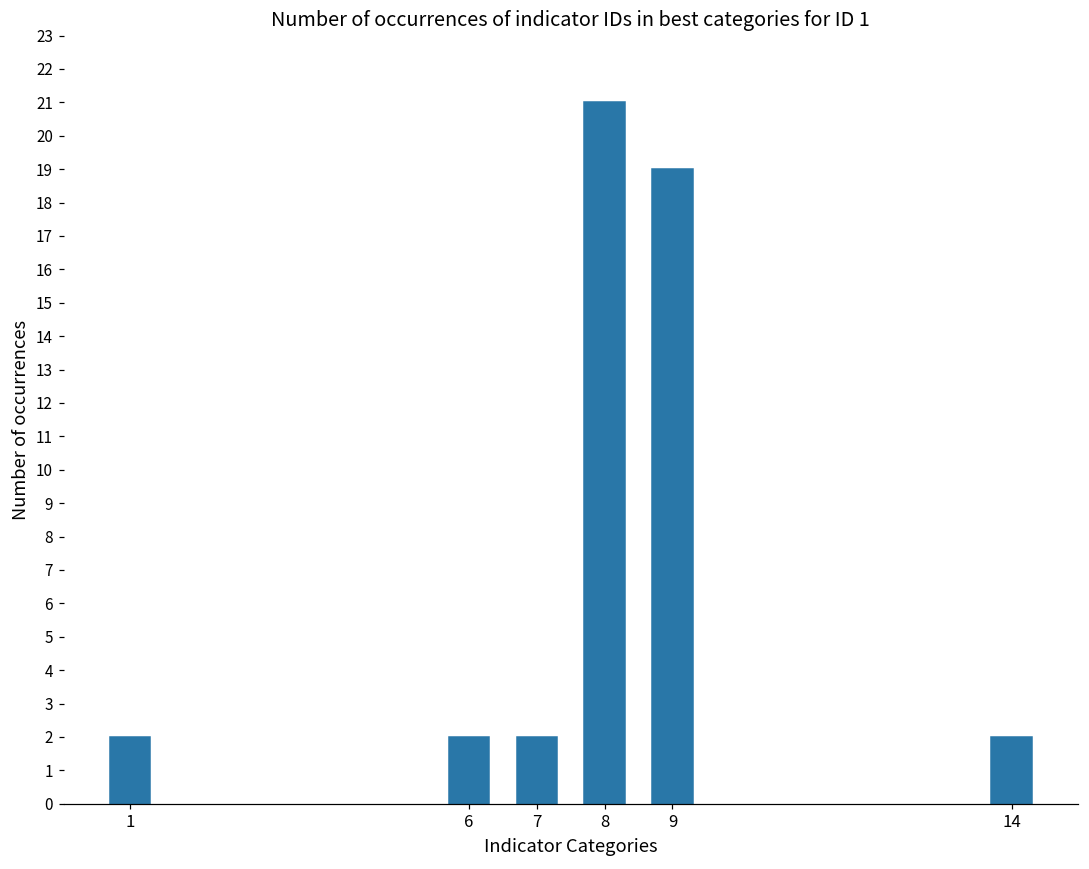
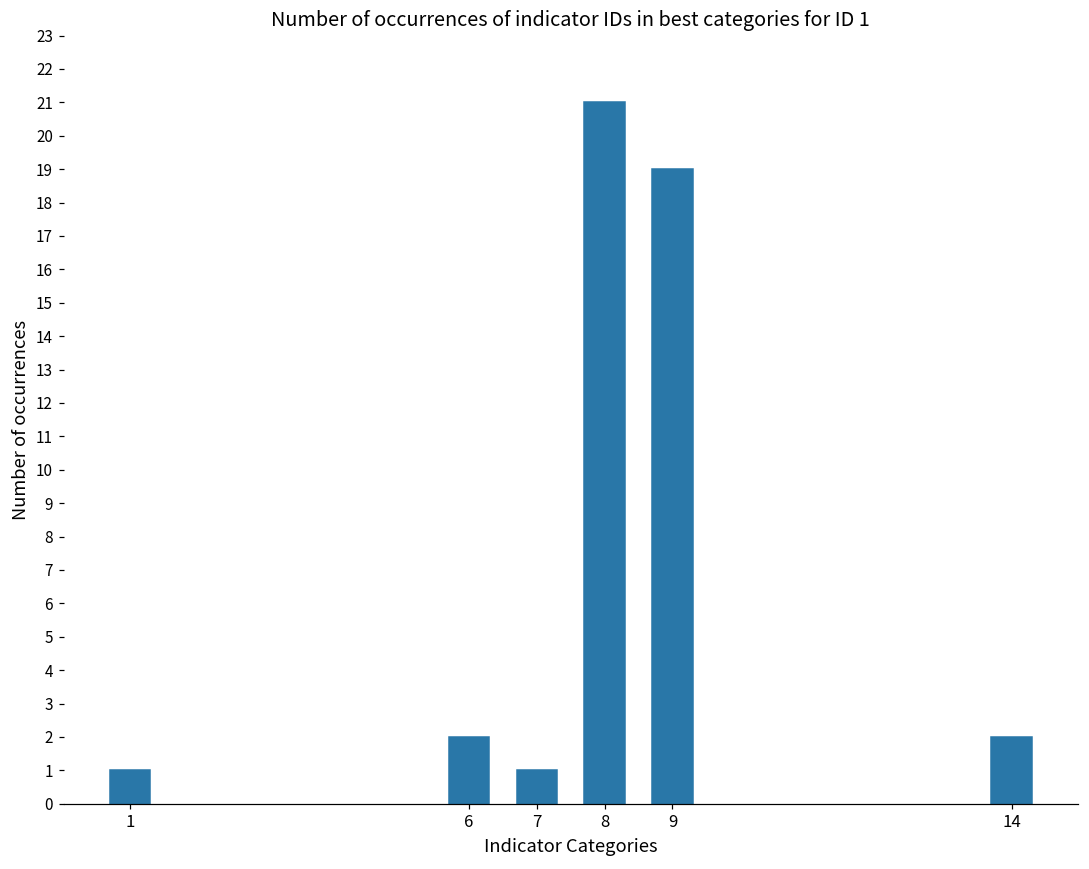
1: 2 -> 1
7: 2 -> 1
